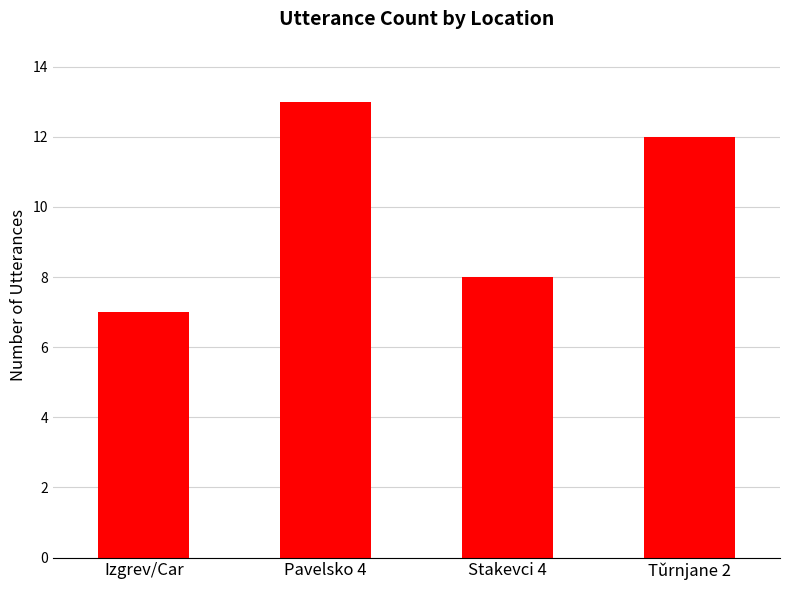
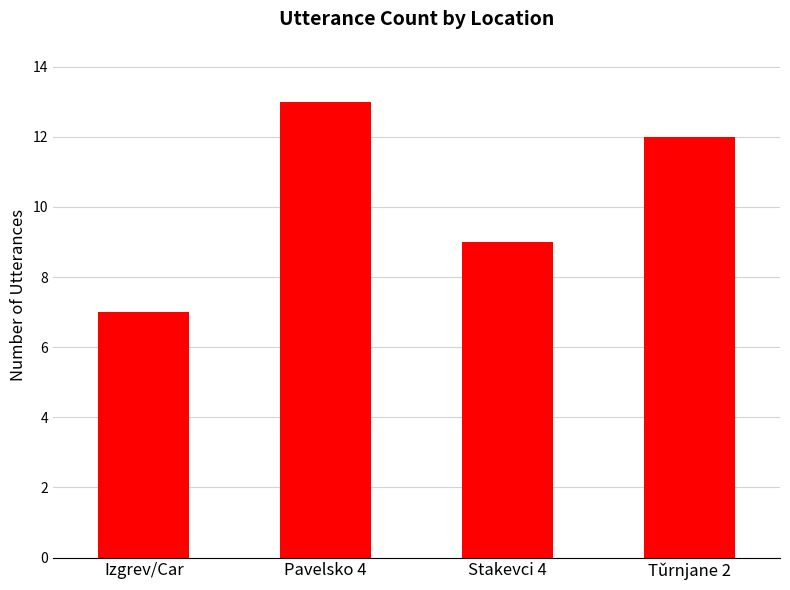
Stakevci 4: 8 -> 9
